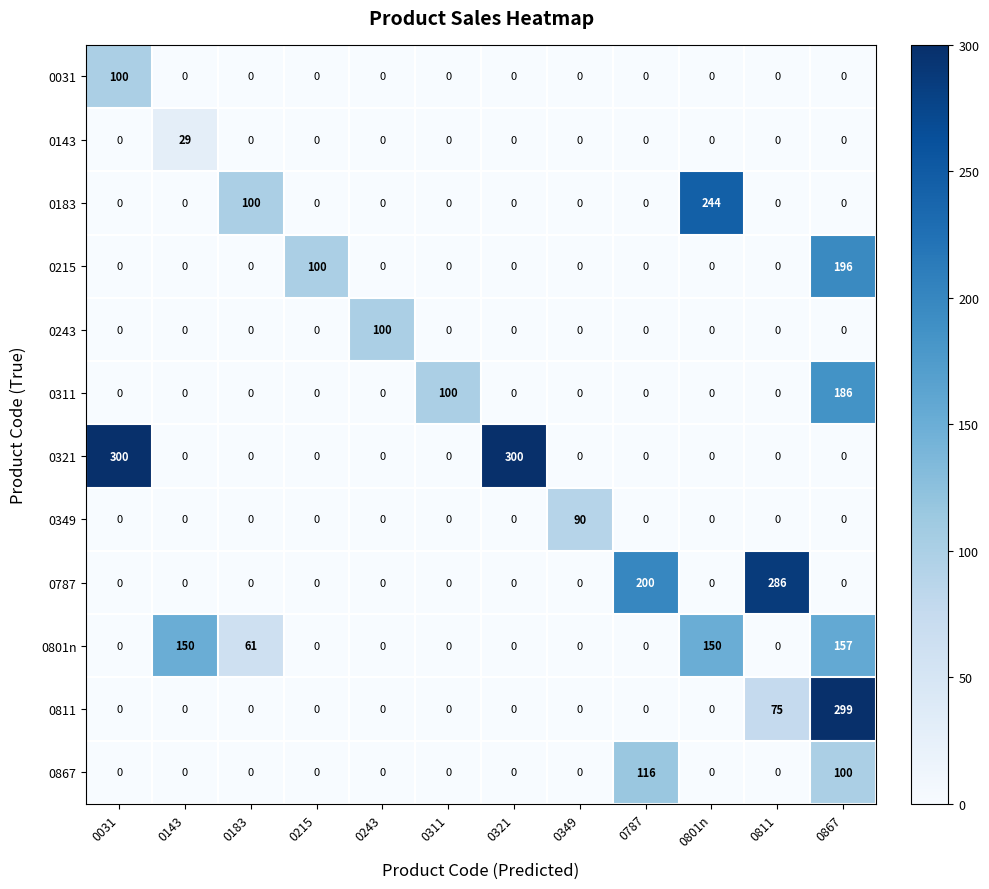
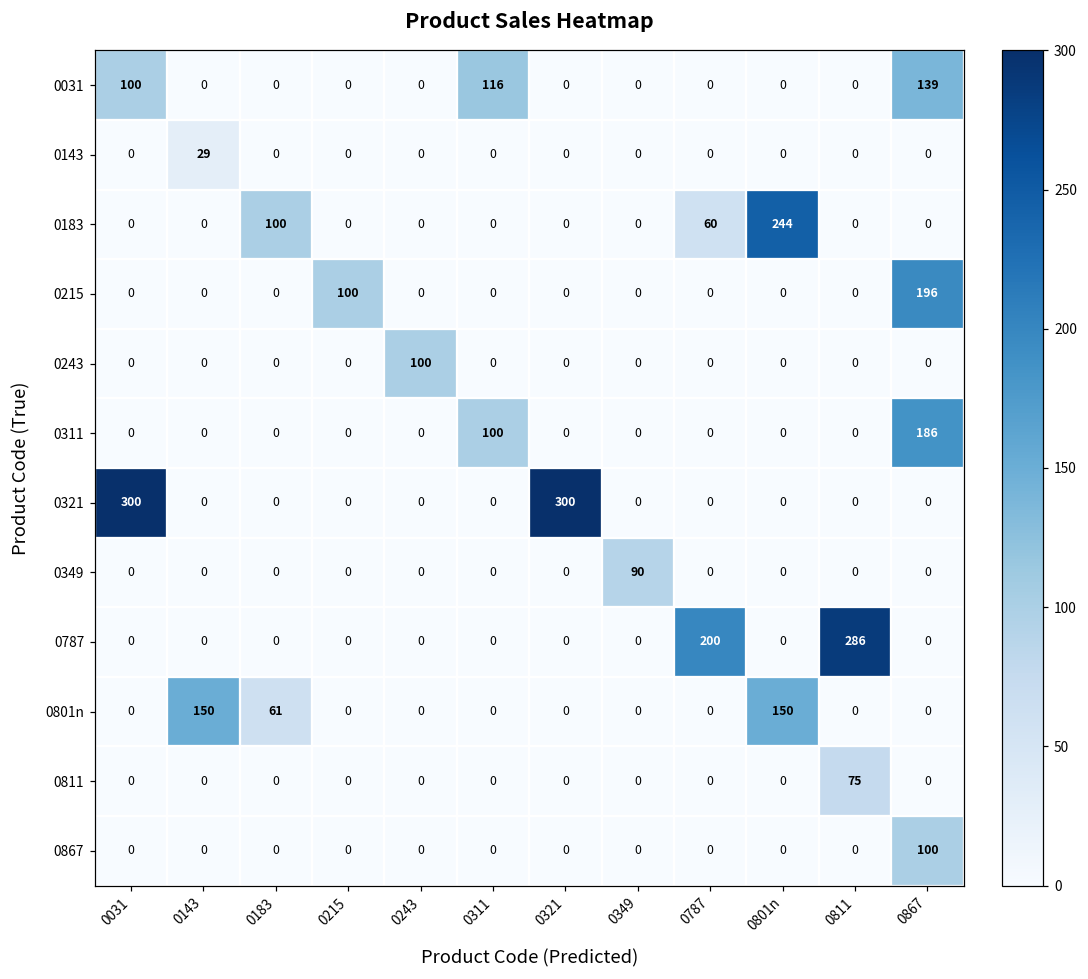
0031, 0311: 0 -> 116
0031, 0867: 0 -> 139
0183, 0787: 0 -> 60
0801n, 0867: 157 -> 0
0811, 0867: 299 -> 0
0867, 0787: 116 -> 0
